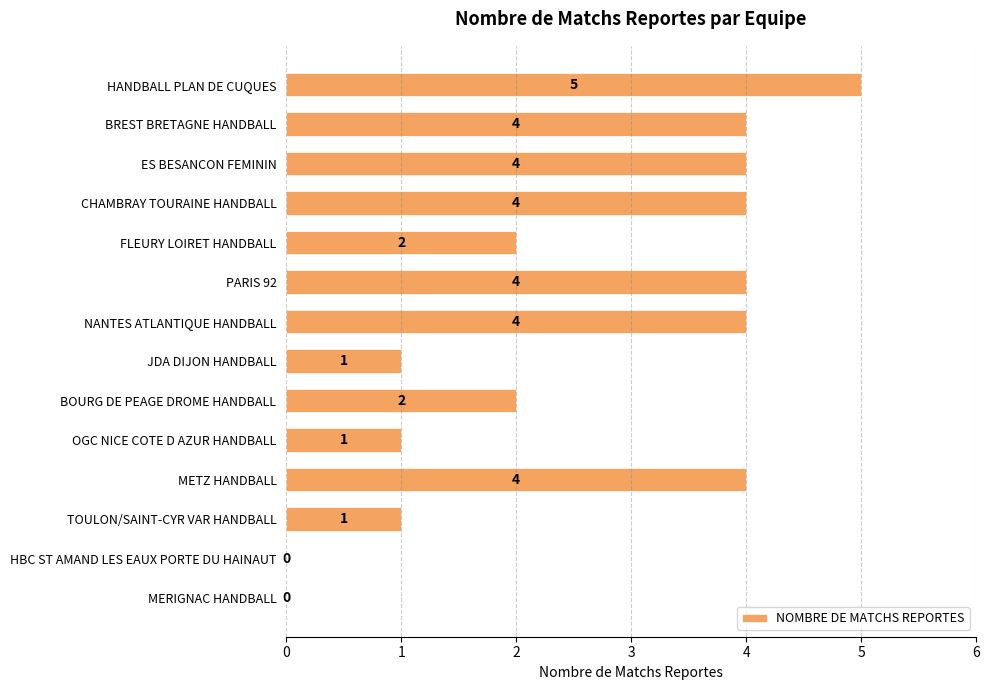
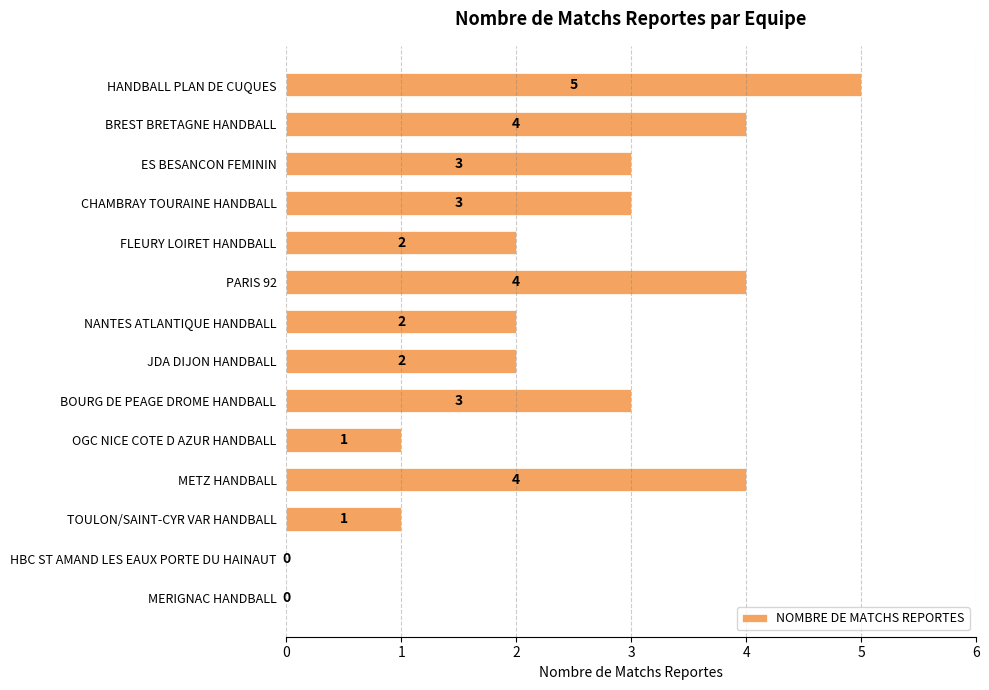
ES BESANCON FEMININ: 4 -> 3
CHAMBRAY TOURAINE HANDBALL: 4 -> 3
NANTES ATLANTIQUE HANDBALL: 4 -> 2
JDA DIJON HANDBALL: 1 -> 2
BOURG DE PEAGE DROME HANDBALL: 2 -> 3
